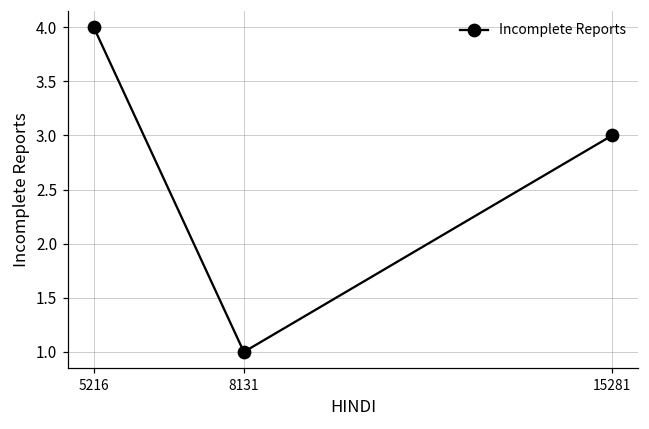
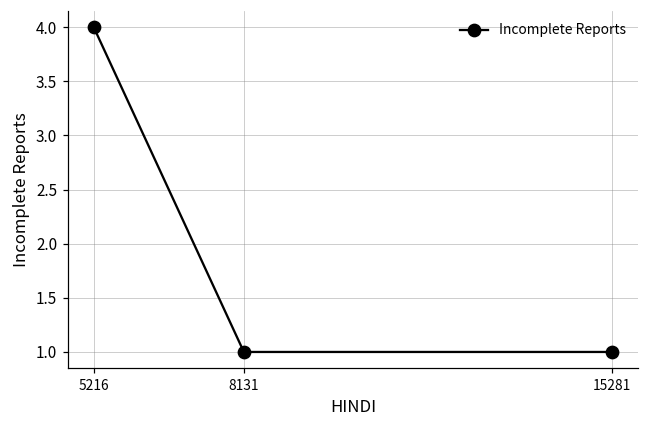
15281: 3 -> 1
